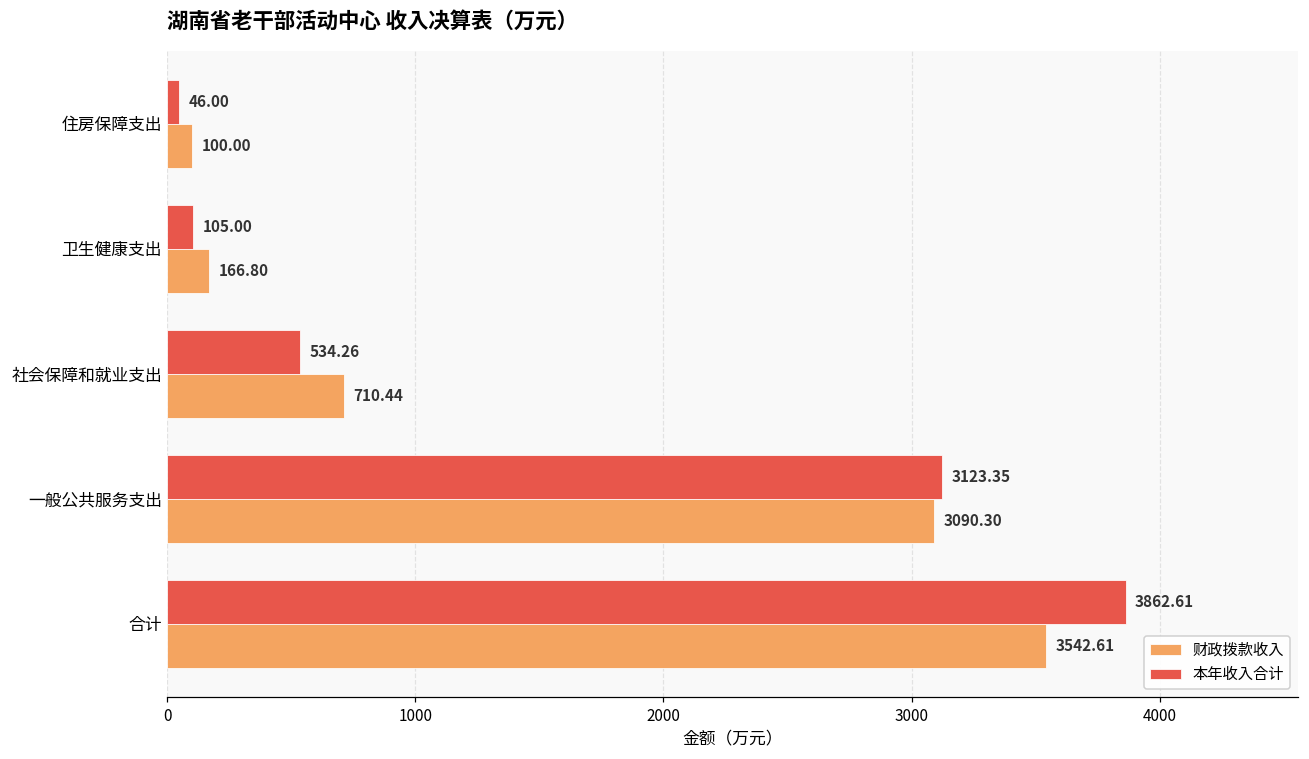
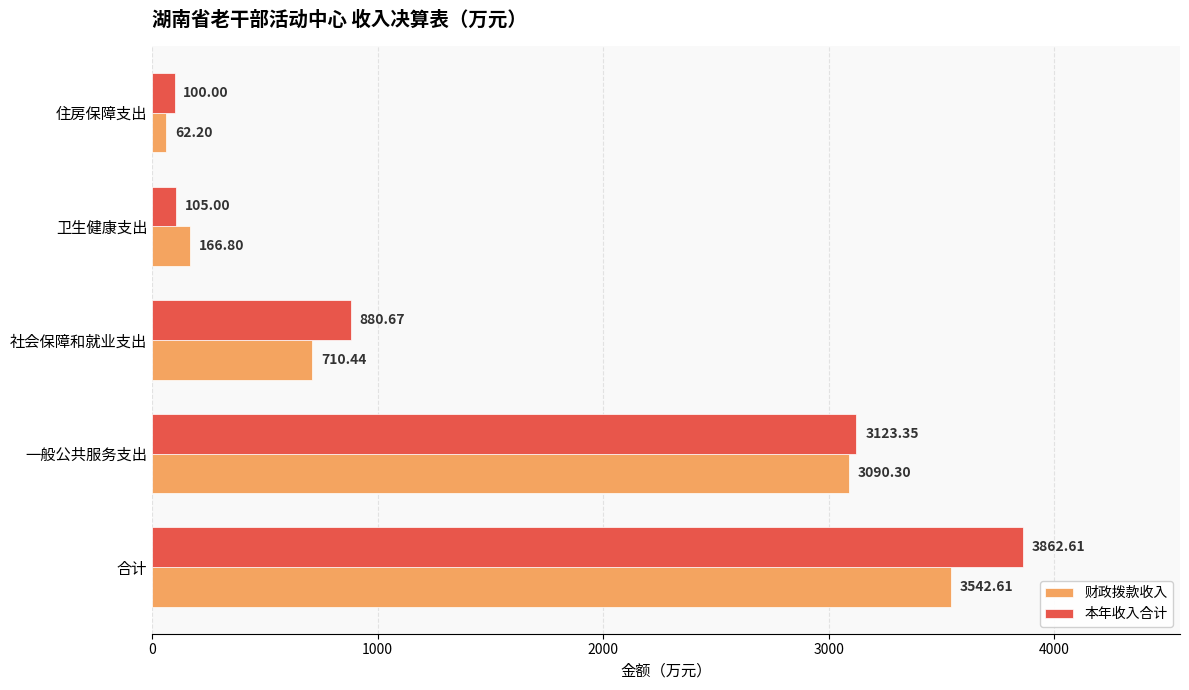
本年收入合计, 住房保障支出: 46.00 -> 100.00
财政拨款收入, 住房保障支出: 100.00 -> 62.20
本年收入合计, 社会保障和就业支出: 534.26 -> 880.67
